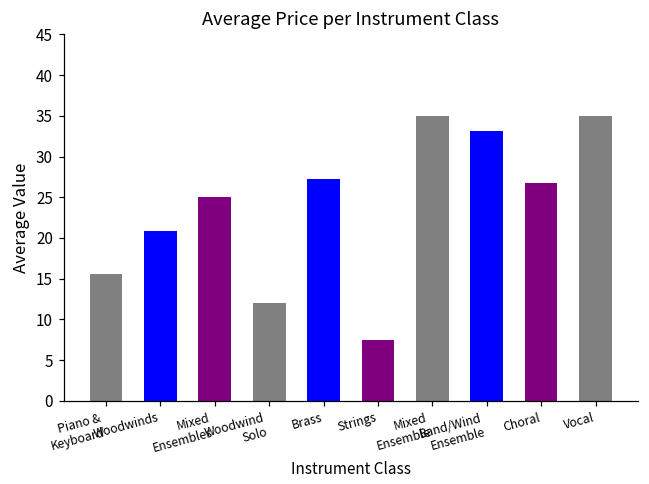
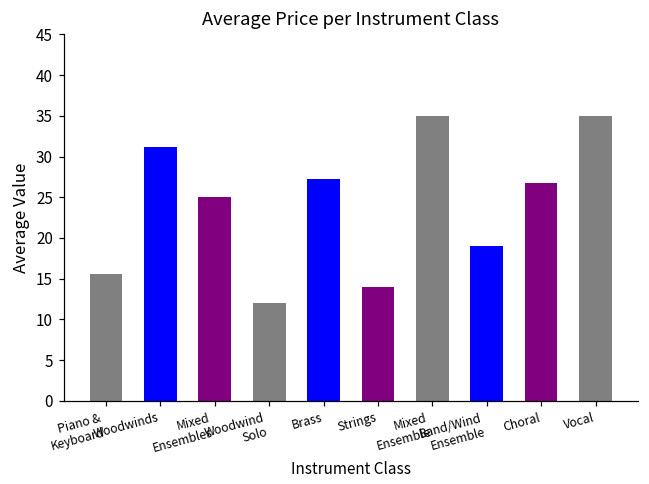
Woodwinds: 21 -> 31
Strings: 8 -> 14
Band/Wind Ensemble: 33 -> 19
